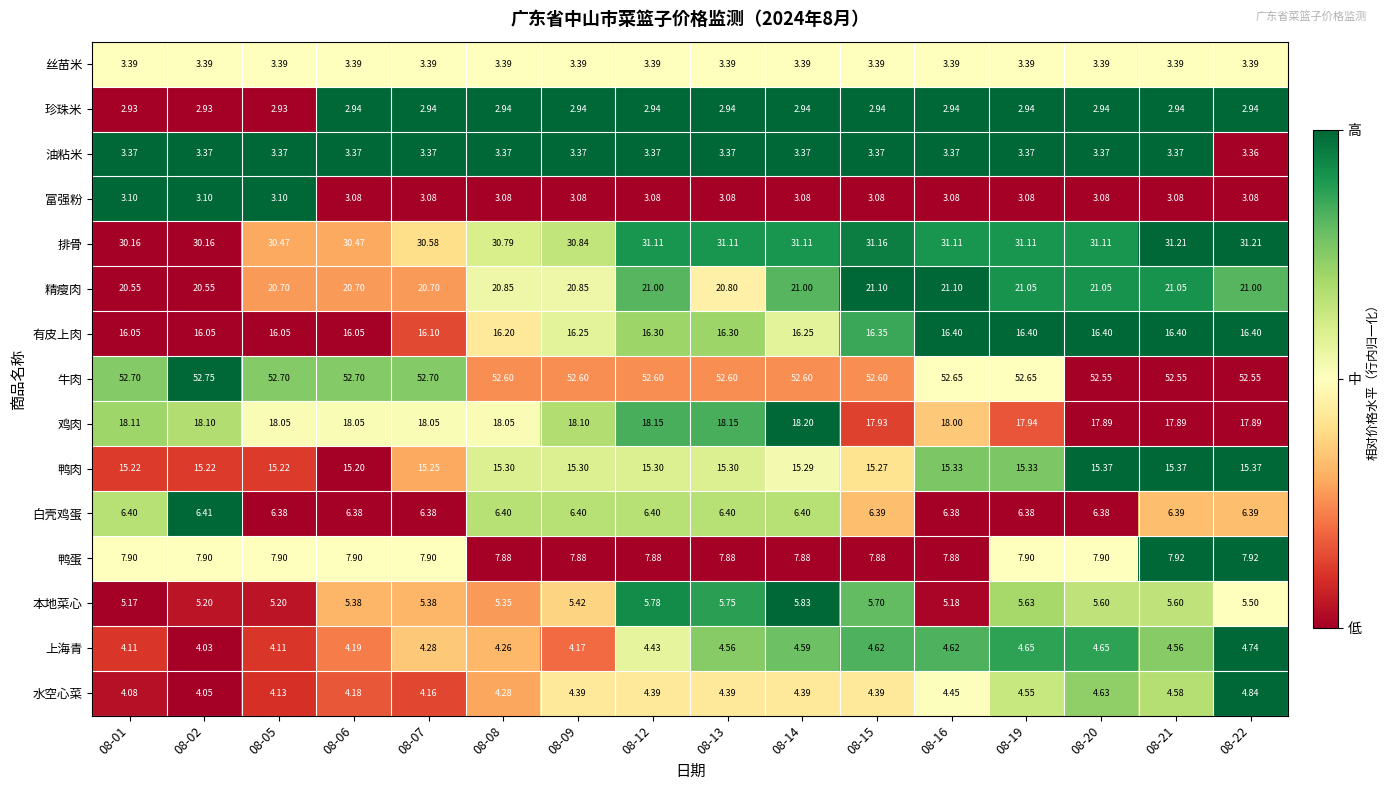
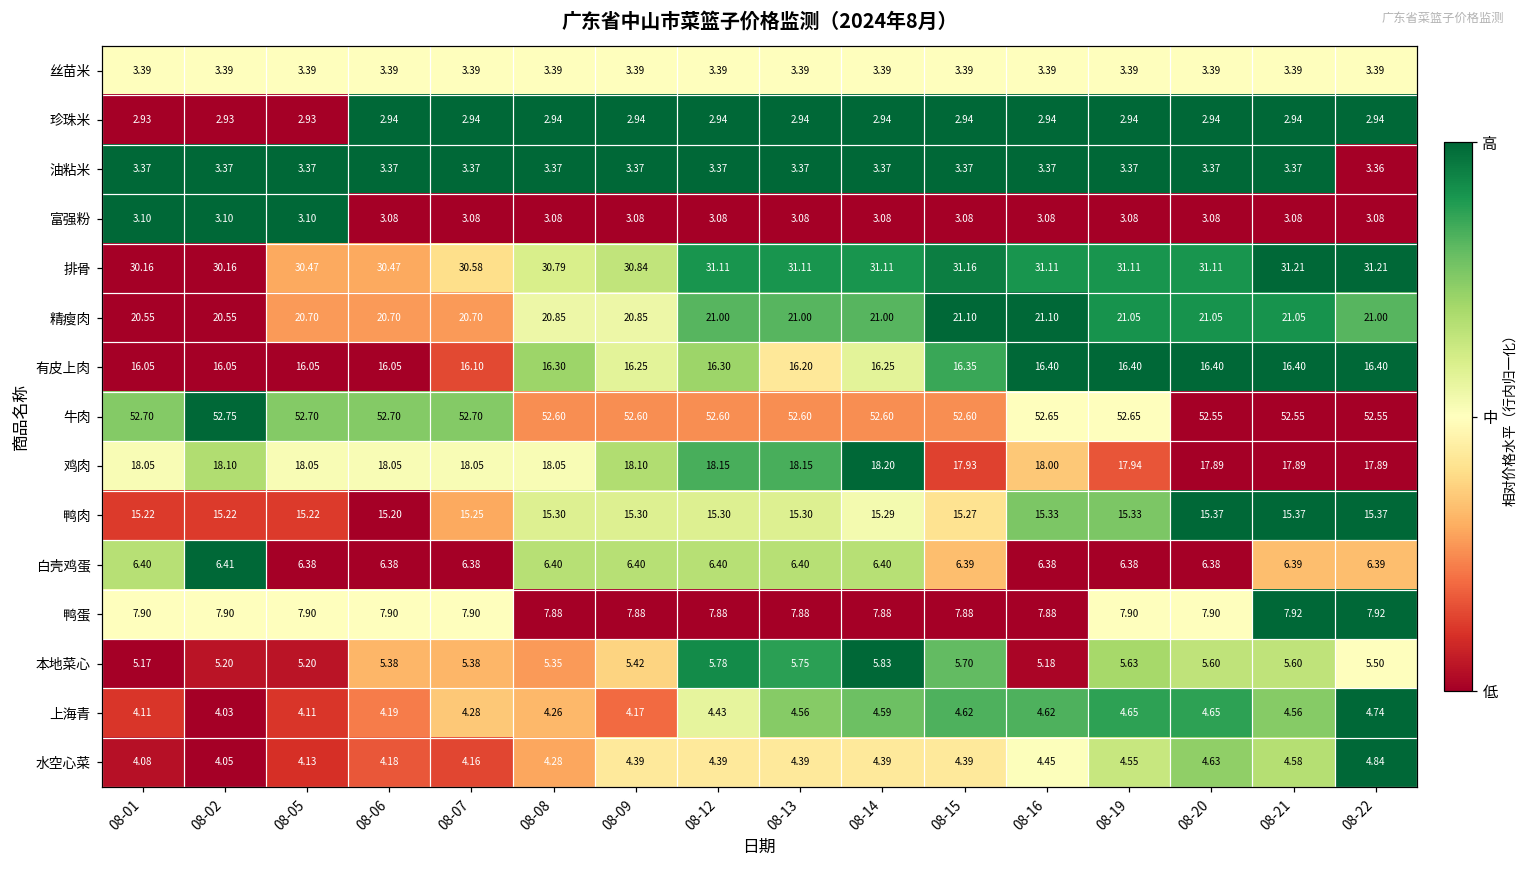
精瘦肉, 08-13: 20.80 -> 21.00
有皮上肉, 08-08: 16.20 -> 16.30
有皮上肉, 08-13: 16.30 -> 16.20
鸡肉, 08-01: 18.11 -> 18.05
